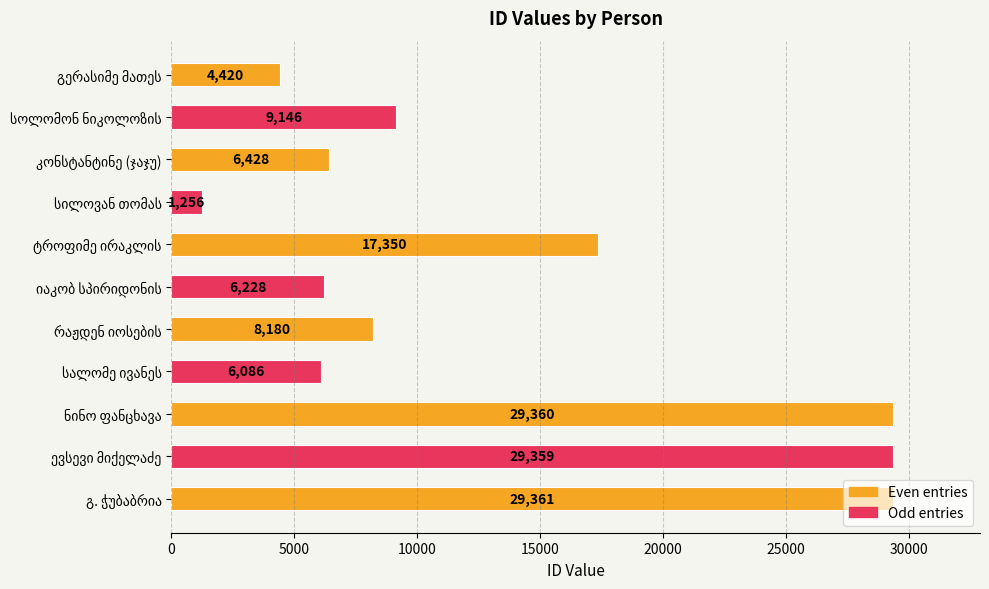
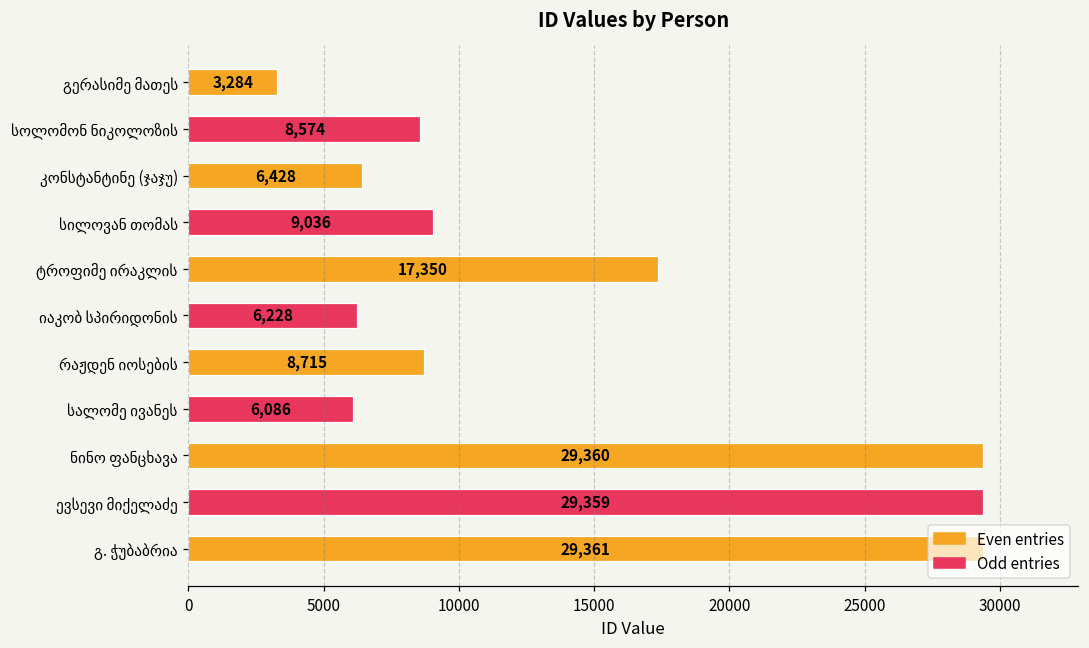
Even entries, გერასიმე მათეს: 4,420 -> 3,284
Odd entries, სოლომონ ნიკოლოზის: 9,146 -> 8,574
Odd entries, სილოვან თომას: 1,256 -> 9,036
Even entries, რაჟდენ იოსების: 8,180 -> 8,715
